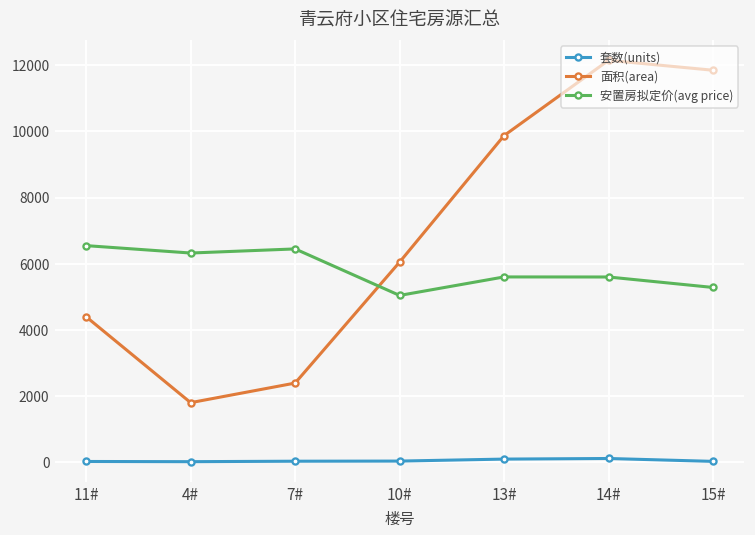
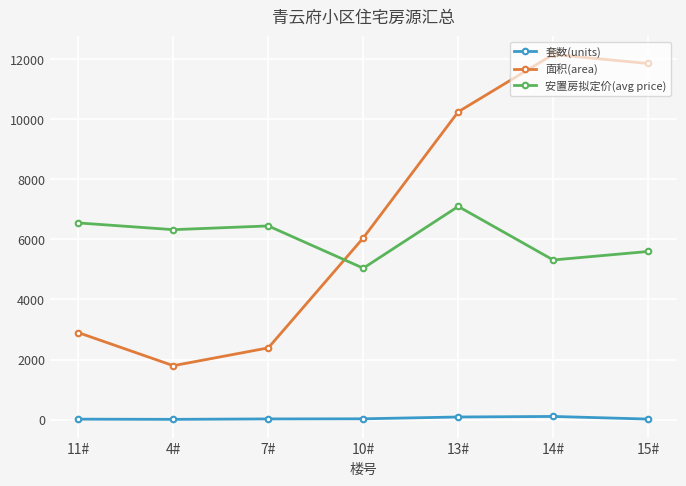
面积(area), 11#: 4400 -> 2900
面积(area), 13#: 9900 -> 10200
安置房拟定价(avg price), 13#: 5600 -> 7100
安置房拟定价(avg price), 14#: 5600 -> 5300
安置房拟定价(avg price), 15#: 5300 -> 5600
